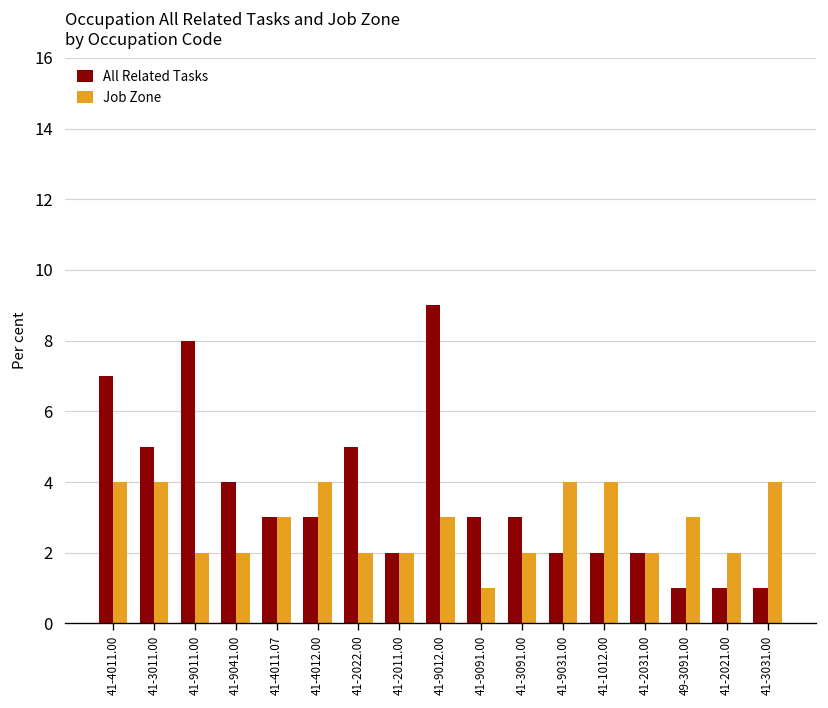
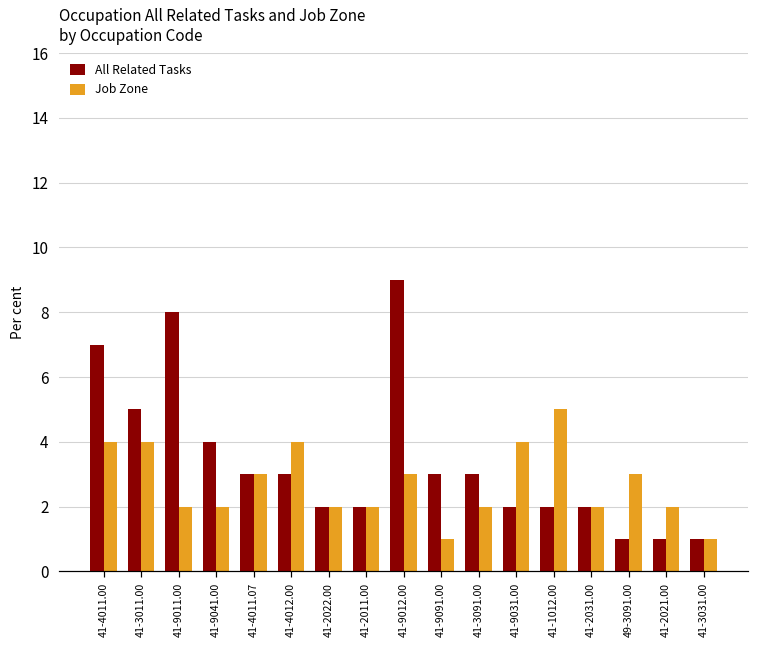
All Related Tasks, 41-2022.00: 5 -> 2
Job Zone, 41-1012.00: 4 -> 5
Job Zone, 41-3031.00: 4 -> 1
